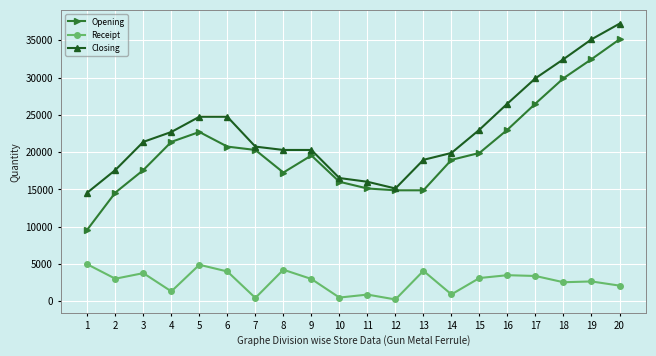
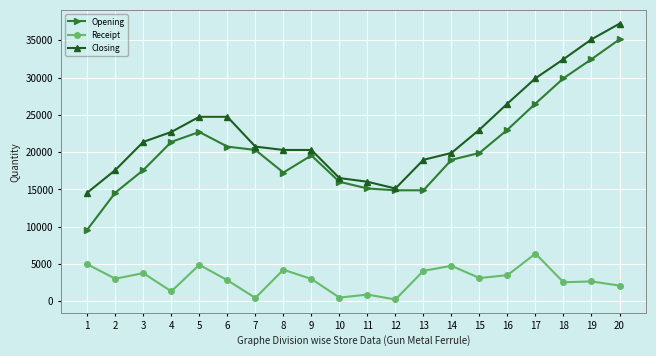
Receipt, 6: 4000 -> 3000
Receipt, 14: 1000 -> 5000
Receipt, 17: 3000 -> 6000
